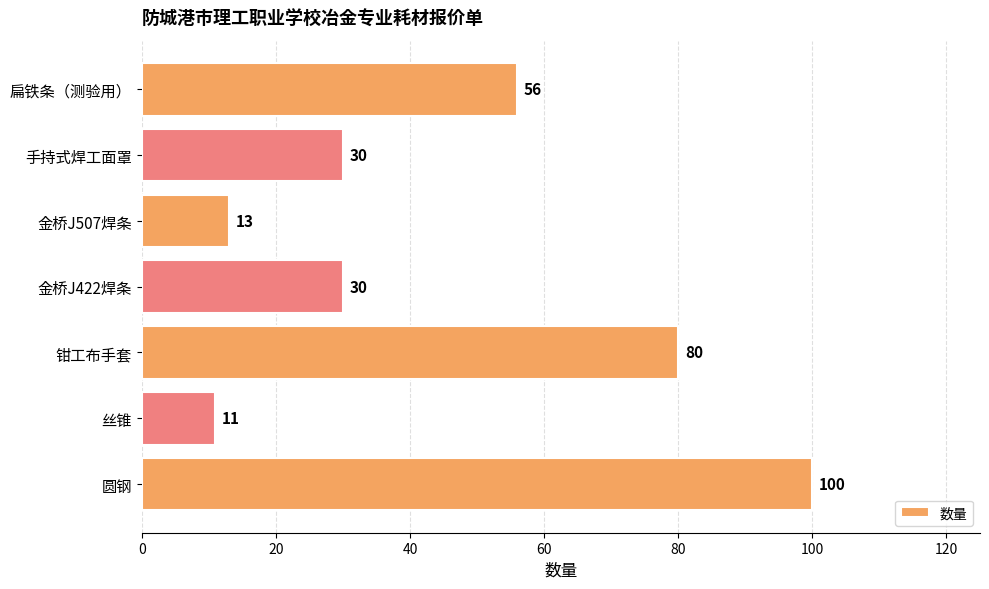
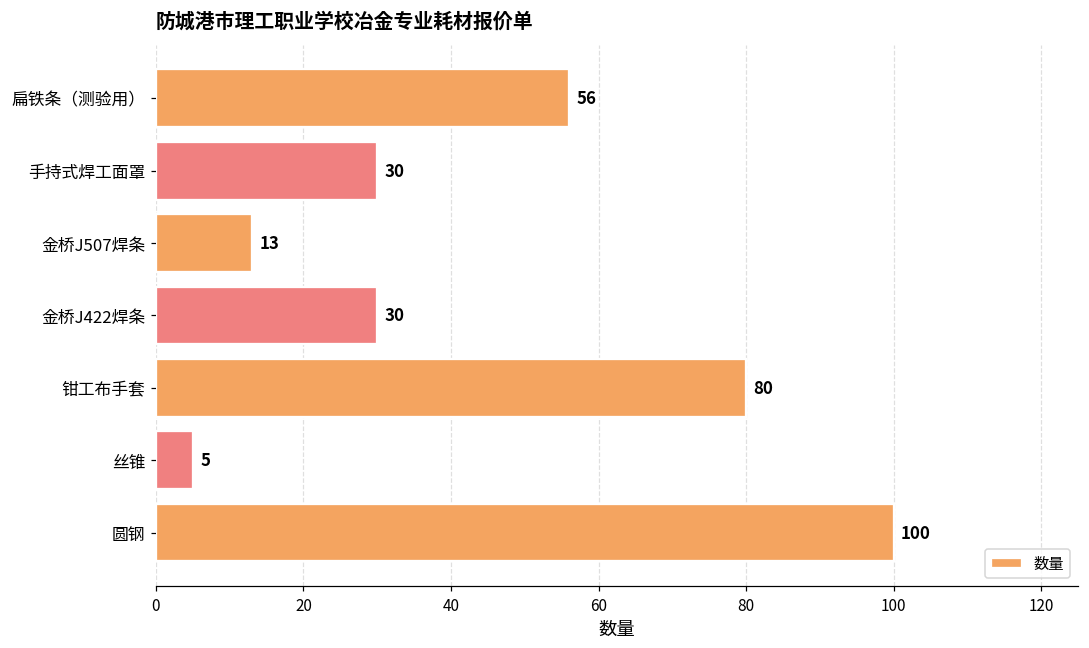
丝锥: 11 -> 5
